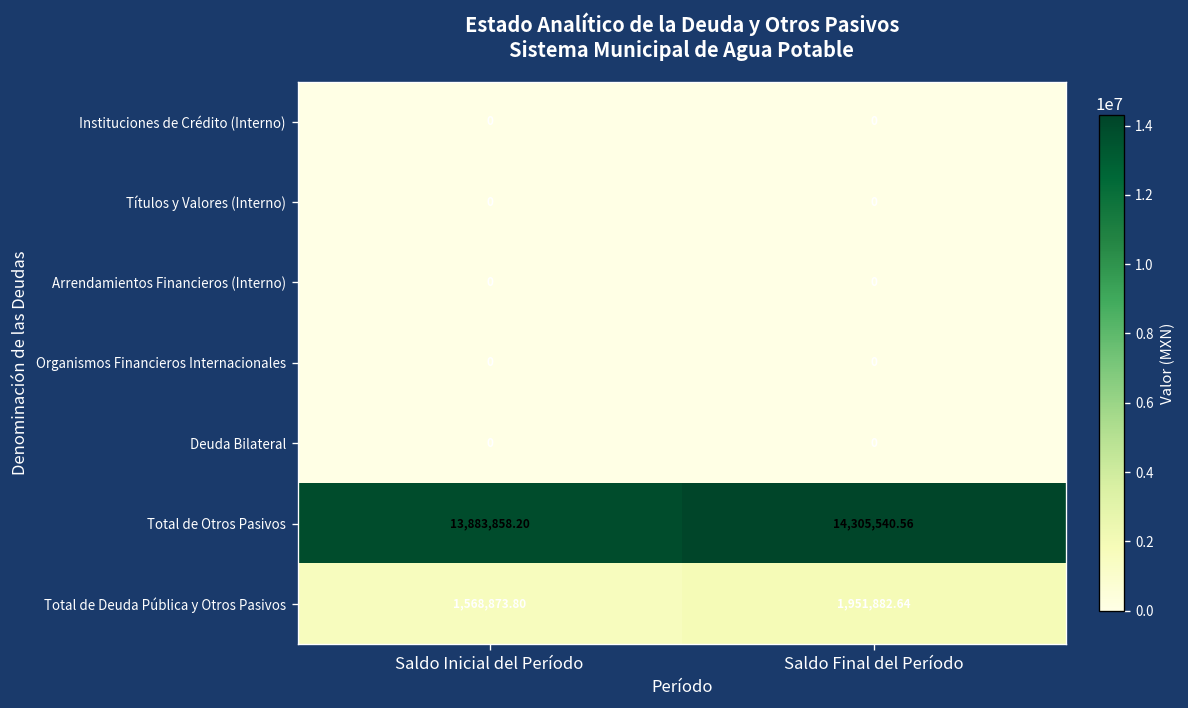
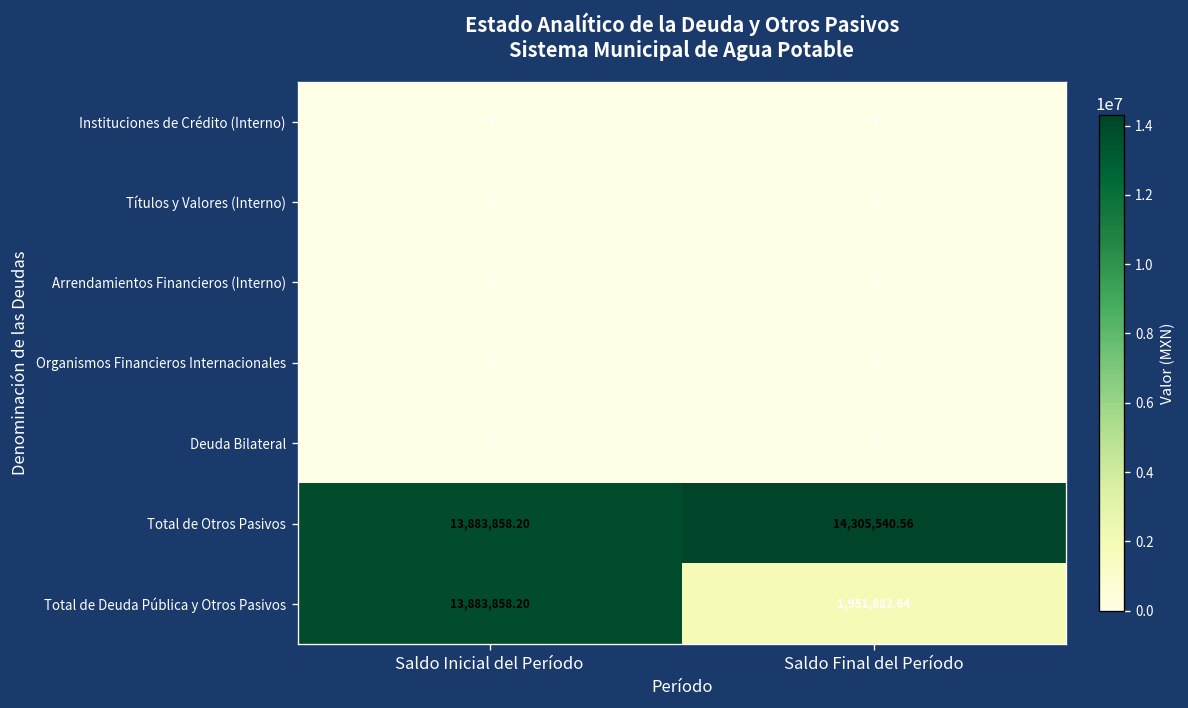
Total de Deuda Pública y Otros Pasivos, Saldo Inicial del Período: 1,568,873.80 -> 13,883,858.20
